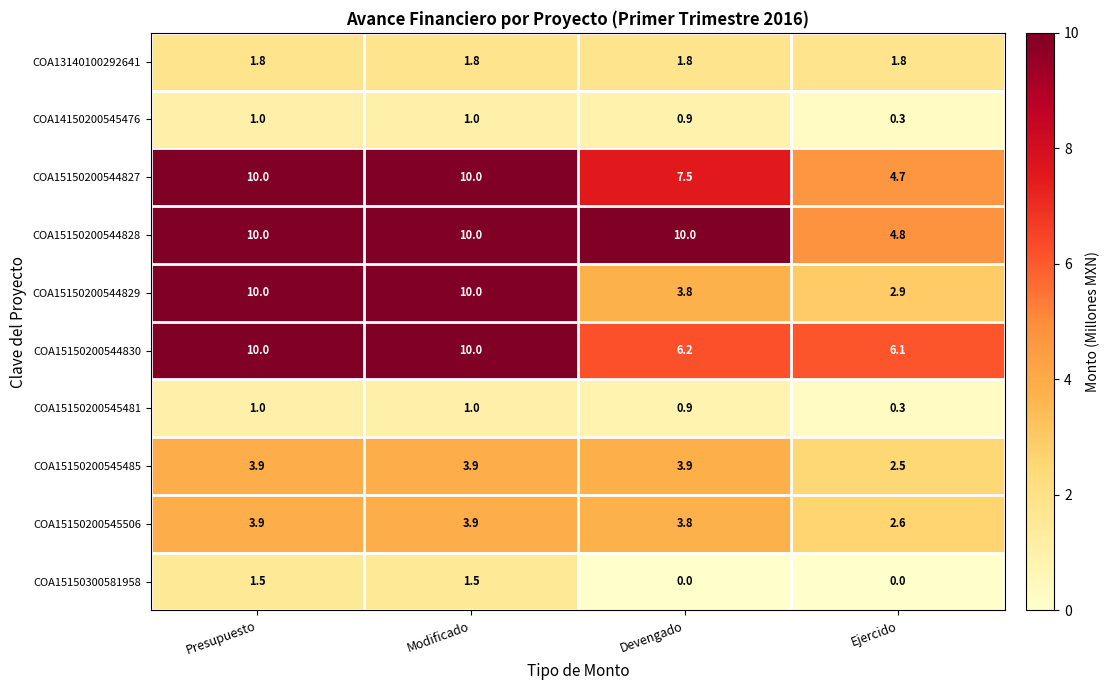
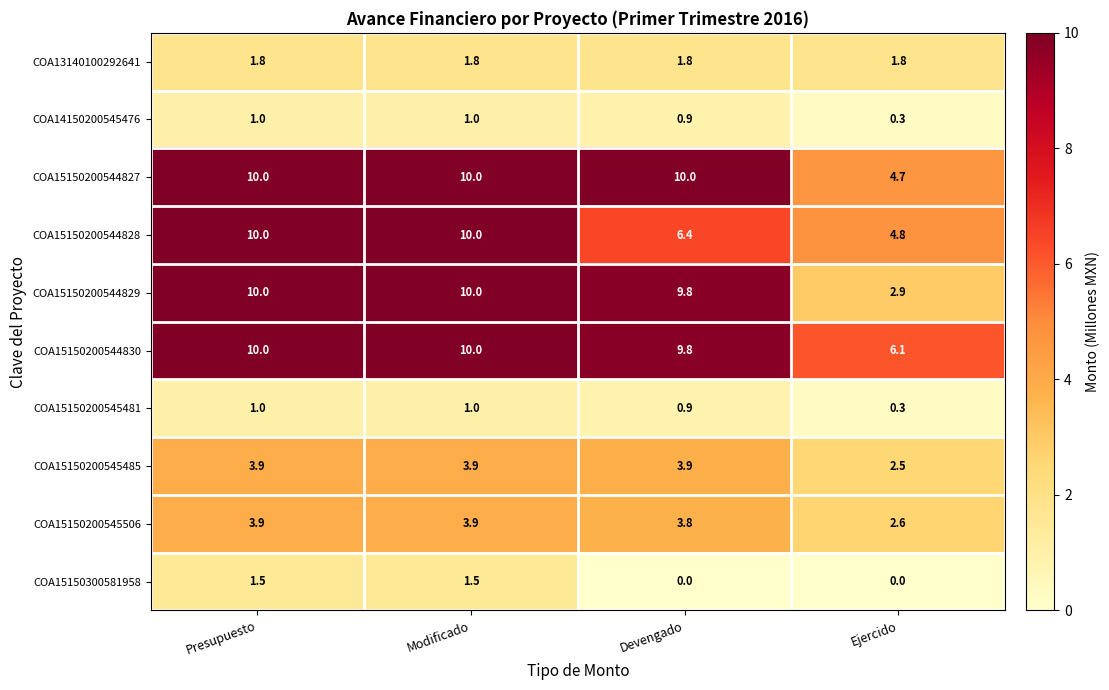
COA15150200544827, Devengado: 7.5 -> 10.0
COA15150200544828, Devengado: 10.0 -> 6.4
COA15150200544829, Devengado: 3.8 -> 9.8
COA15150200544830, Devengado: 6.2 -> 9.8
